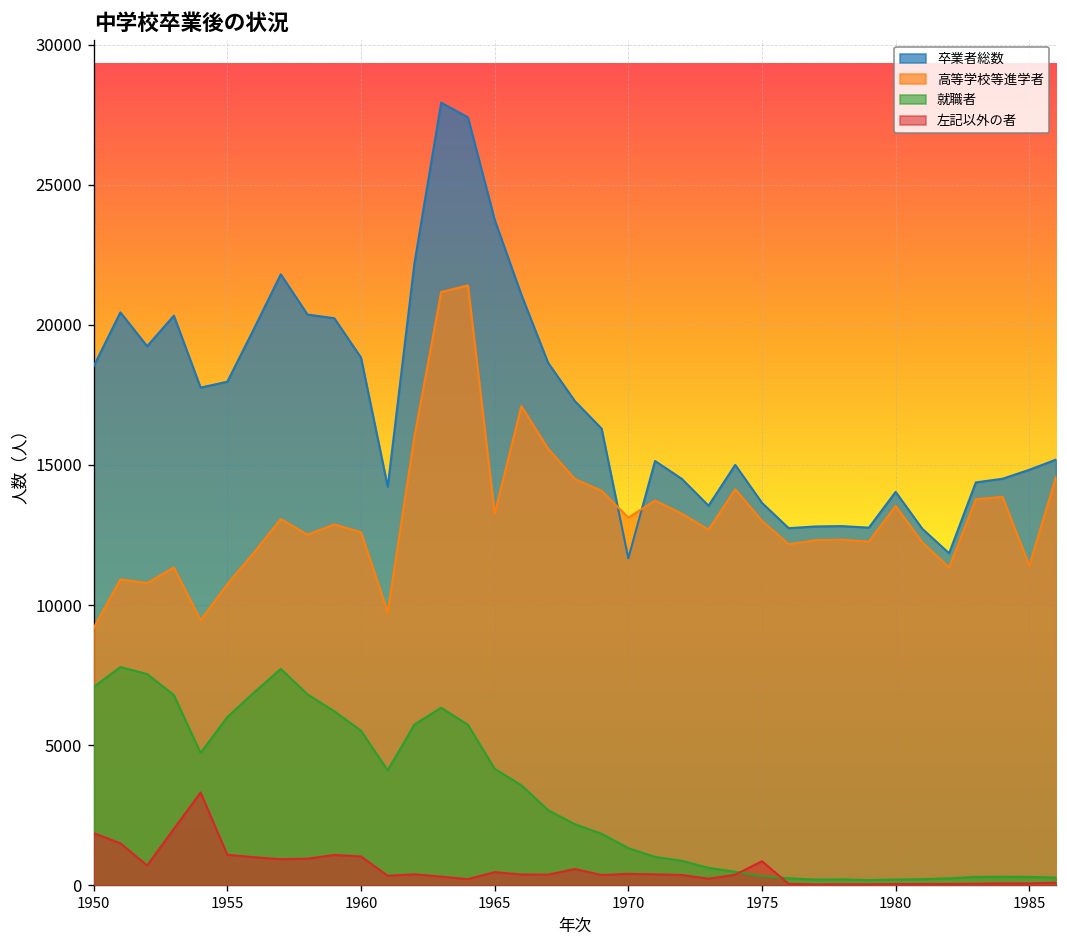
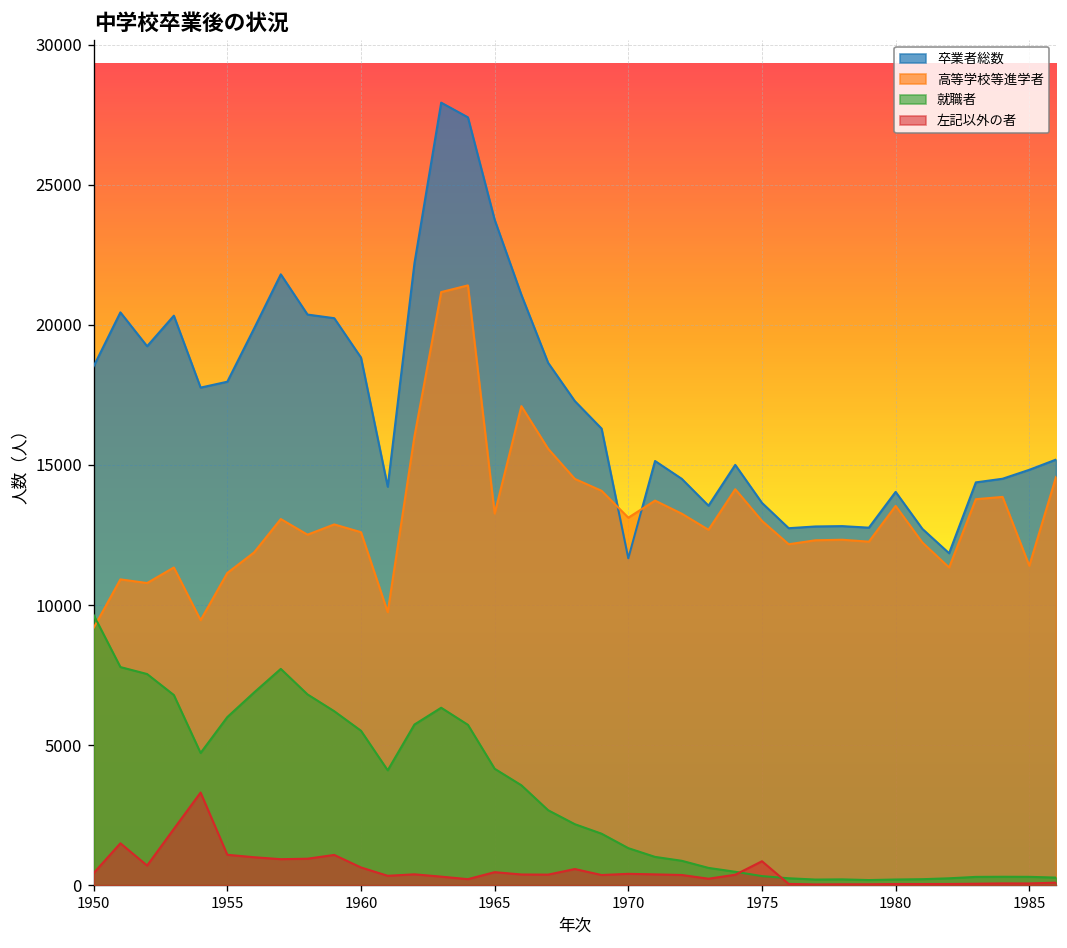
就職者, 1950: 7100 -> 9600
左記以外の者, 1950: 1900 -> 400
高等学校等進学者, 1955: 10700 -> 11100
左記以外の者, 1960: 1000 -> 600
